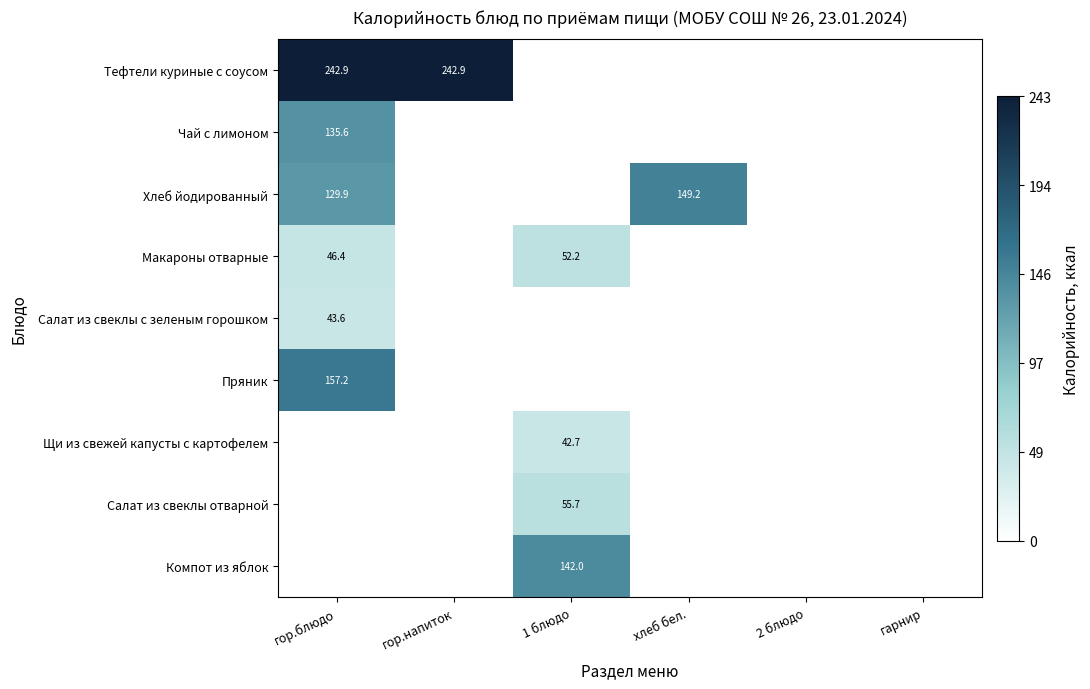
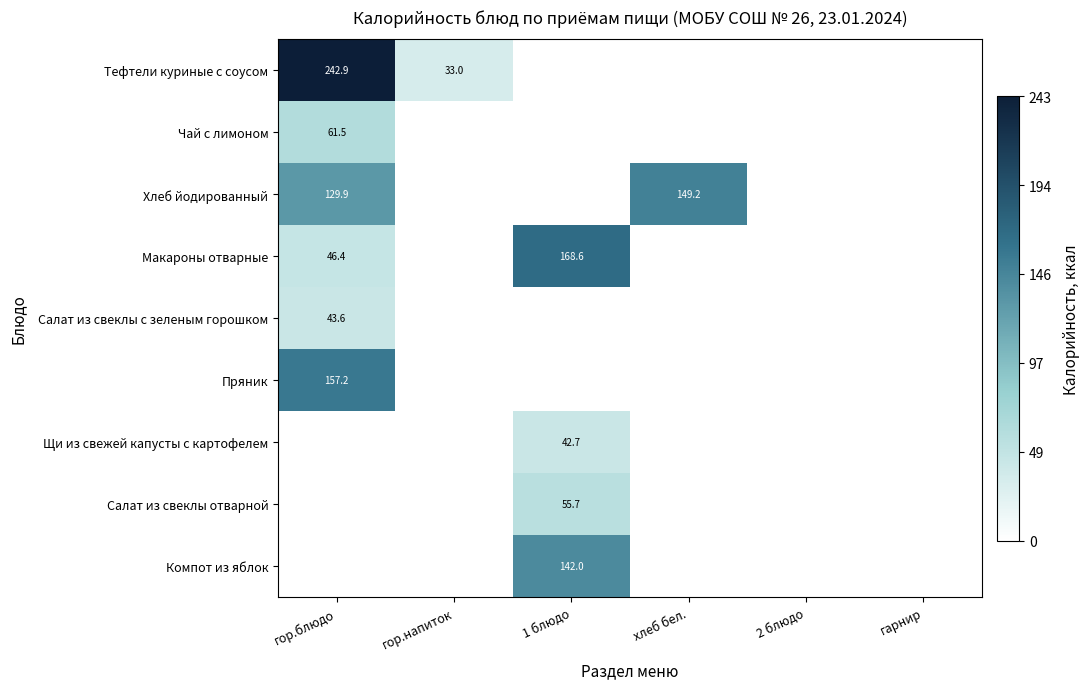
Тефтели куриные с соусом, гор.напиток: 242.9 -> 33.0
Чай с лимоном, гор.блюдо: 135.6 -> 61.5
Макароны отварные, 1 блюдо: 52.2 -> 168.6
